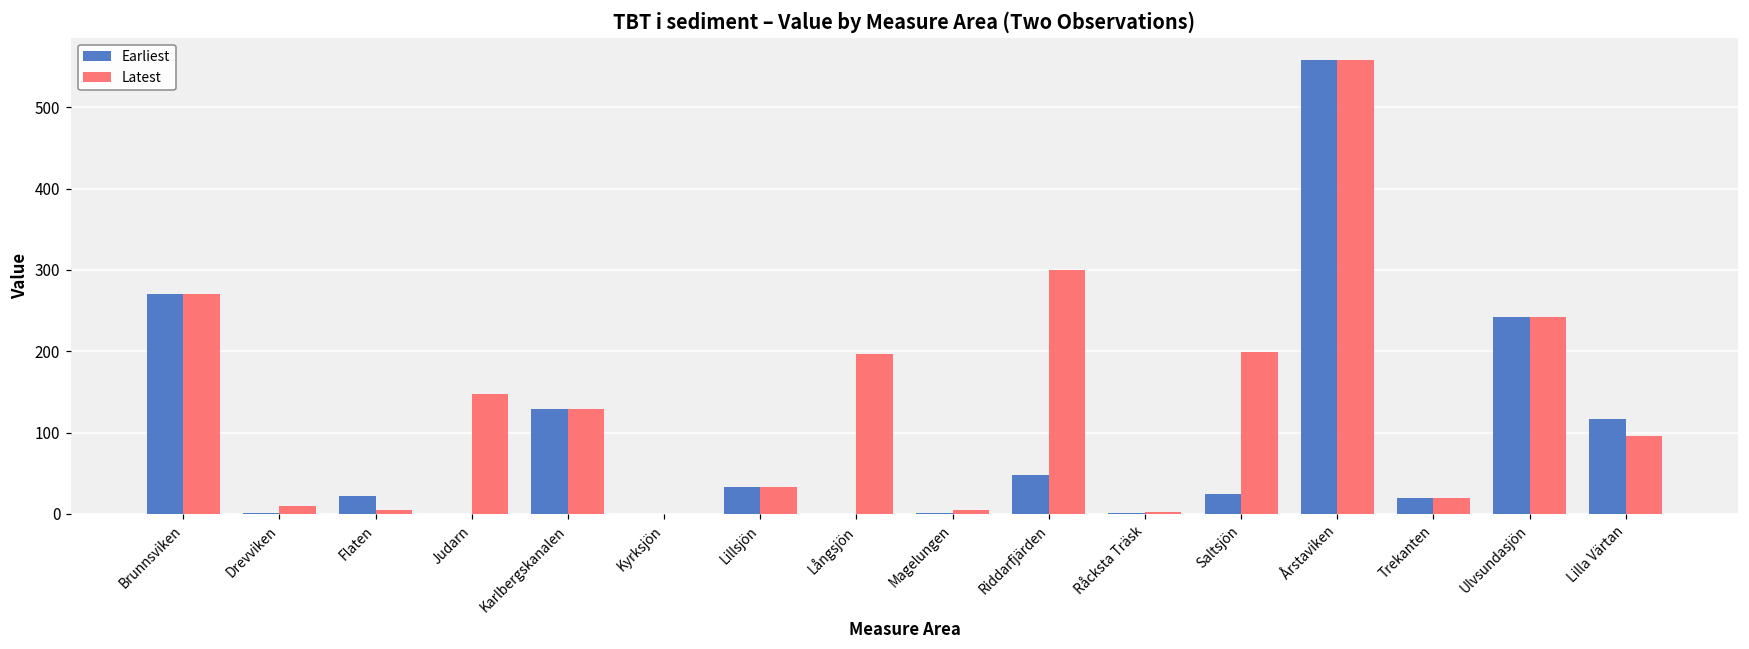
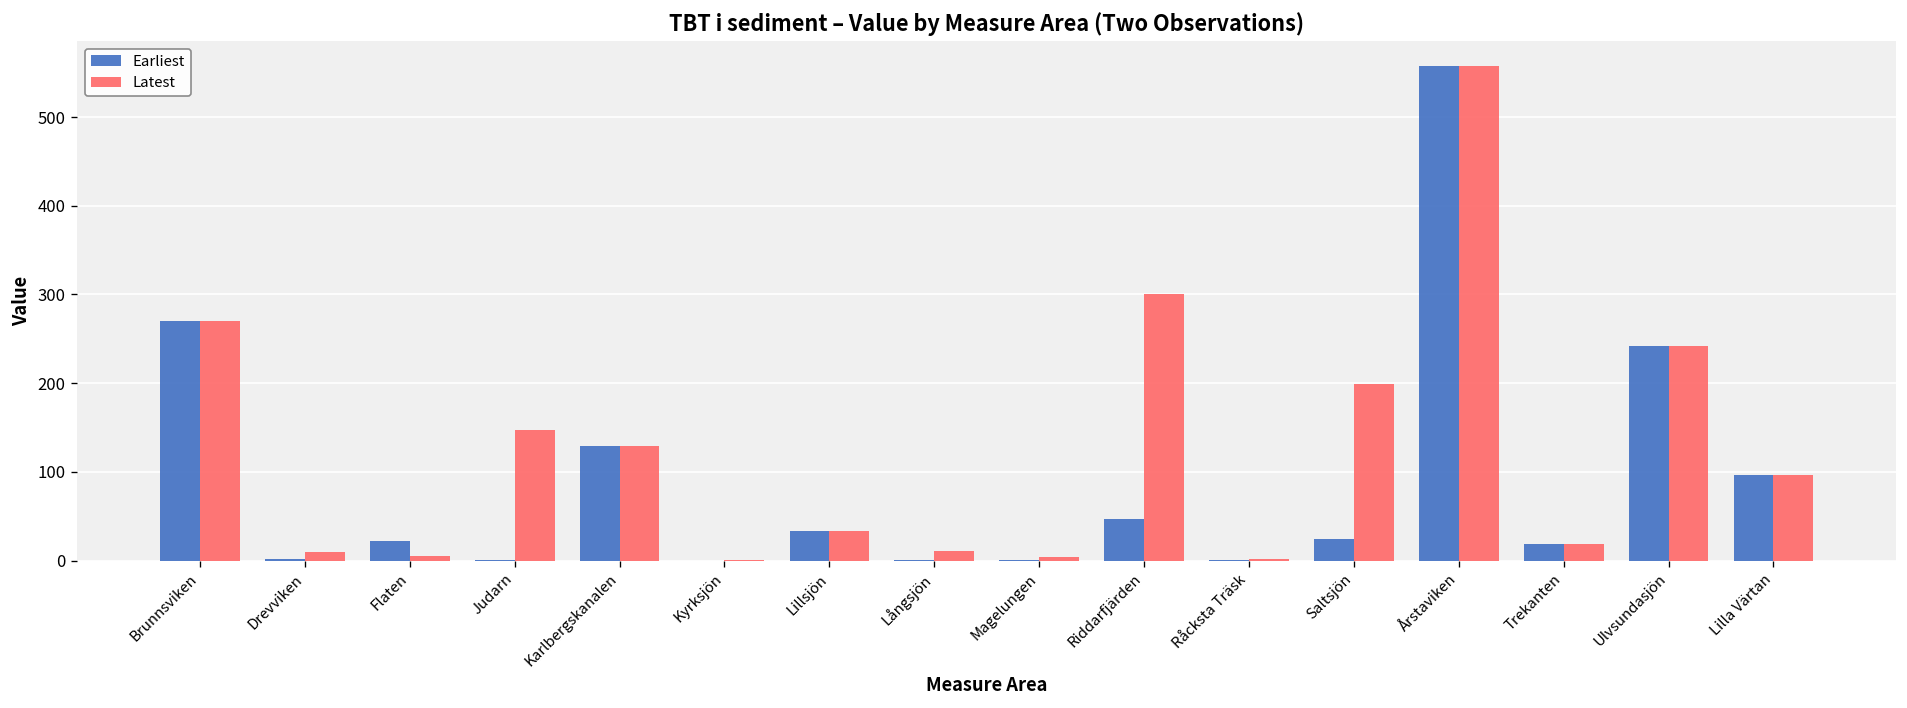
Latest, Långsjön: 200 -> 10
Earliest, Lilla Värtan: 120 -> 100
